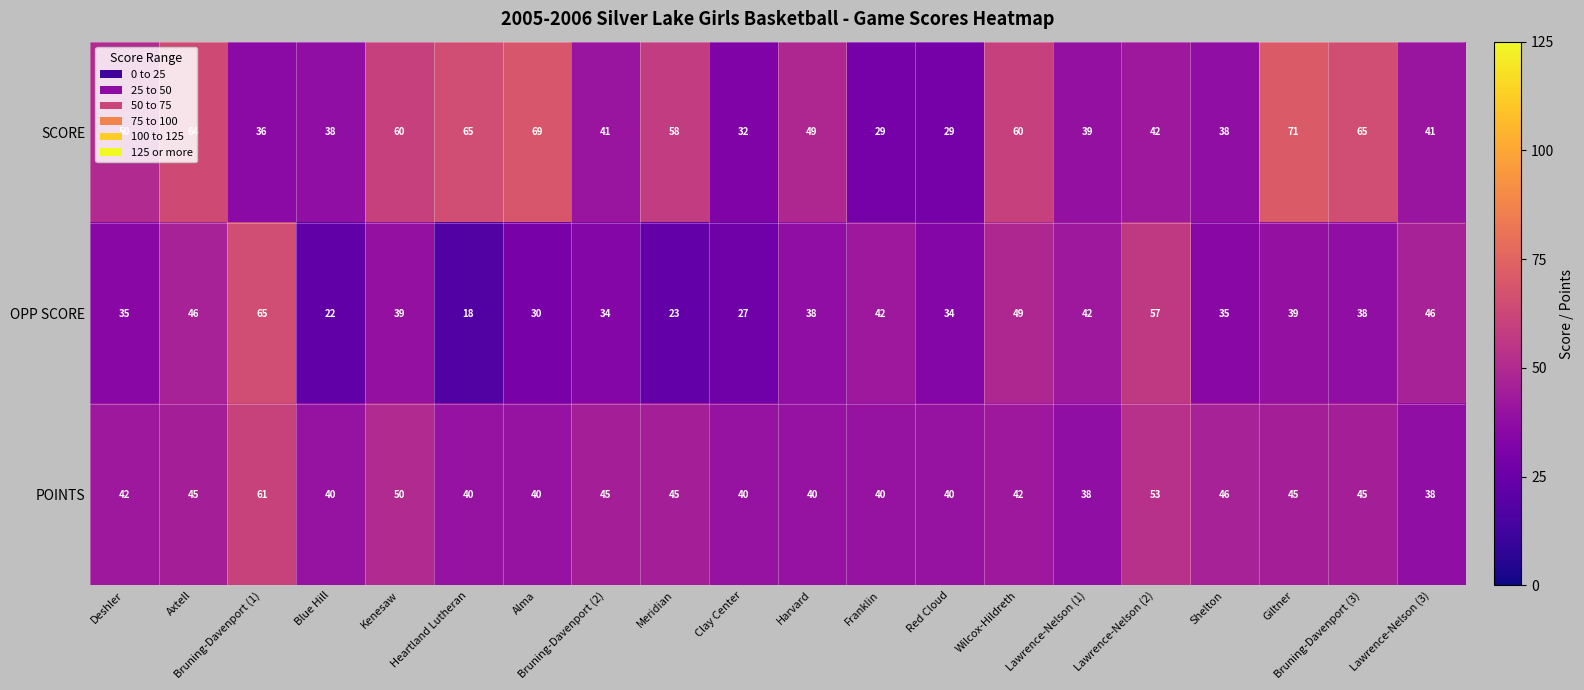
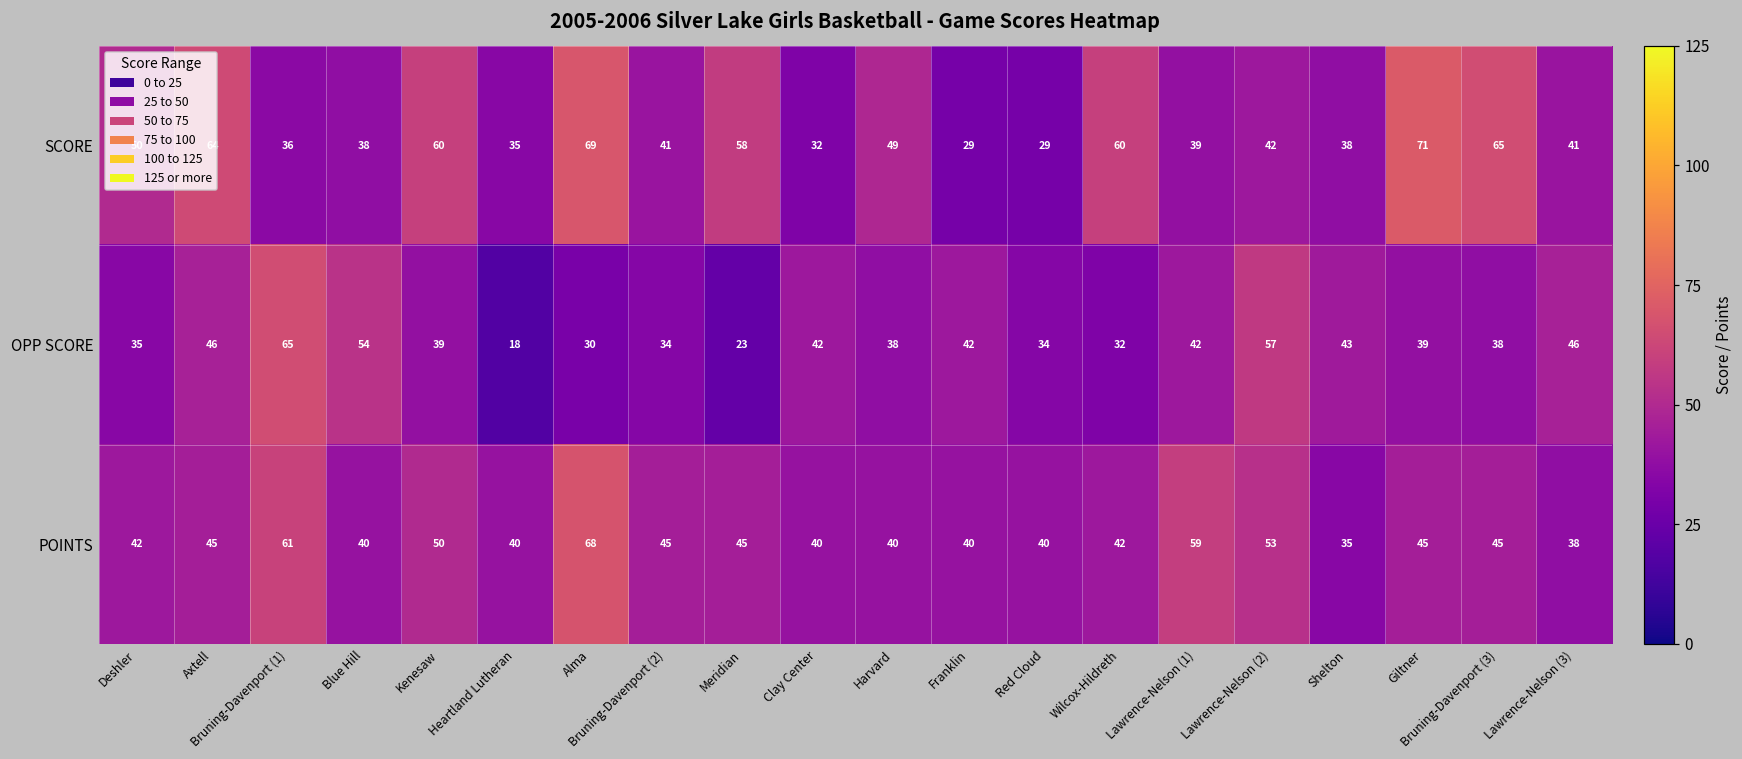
SCORE, Heartland Lutheran: 65 -> 35
OPP SCORE, Blue Hill: 22 -> 54
OPP SCORE, Clay Center: 27 -> 42
OPP SCORE, Wilcox-Hildreth: 49 -> 32
OPP SCORE, Shelton: 35 -> 43
POINTS, Alma: 40 -> 68
POINTS, Lawrence-Nelson (1): 38 -> 59
POINTS, Shelton: 46 -> 35
